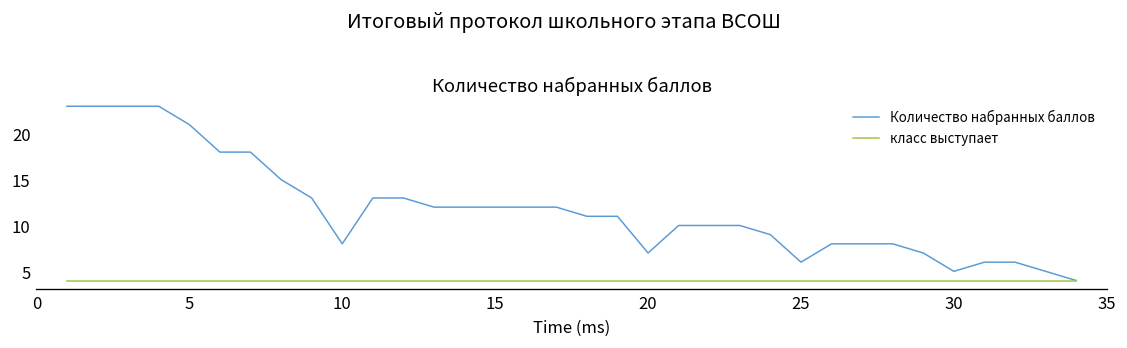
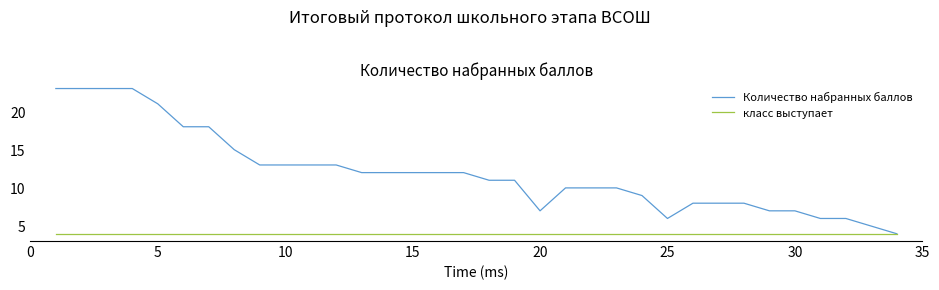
Количество набранных баллов, 10: 8 -> 13
Количество набранных баллов, 30: 5 -> 7
